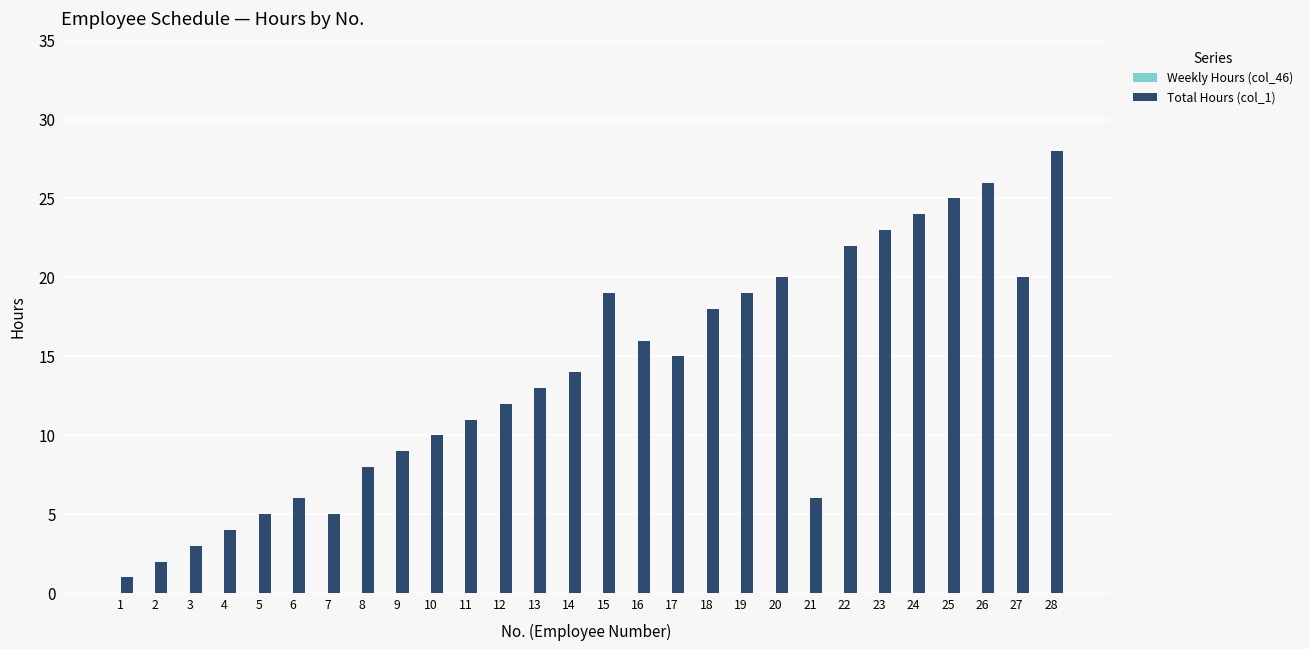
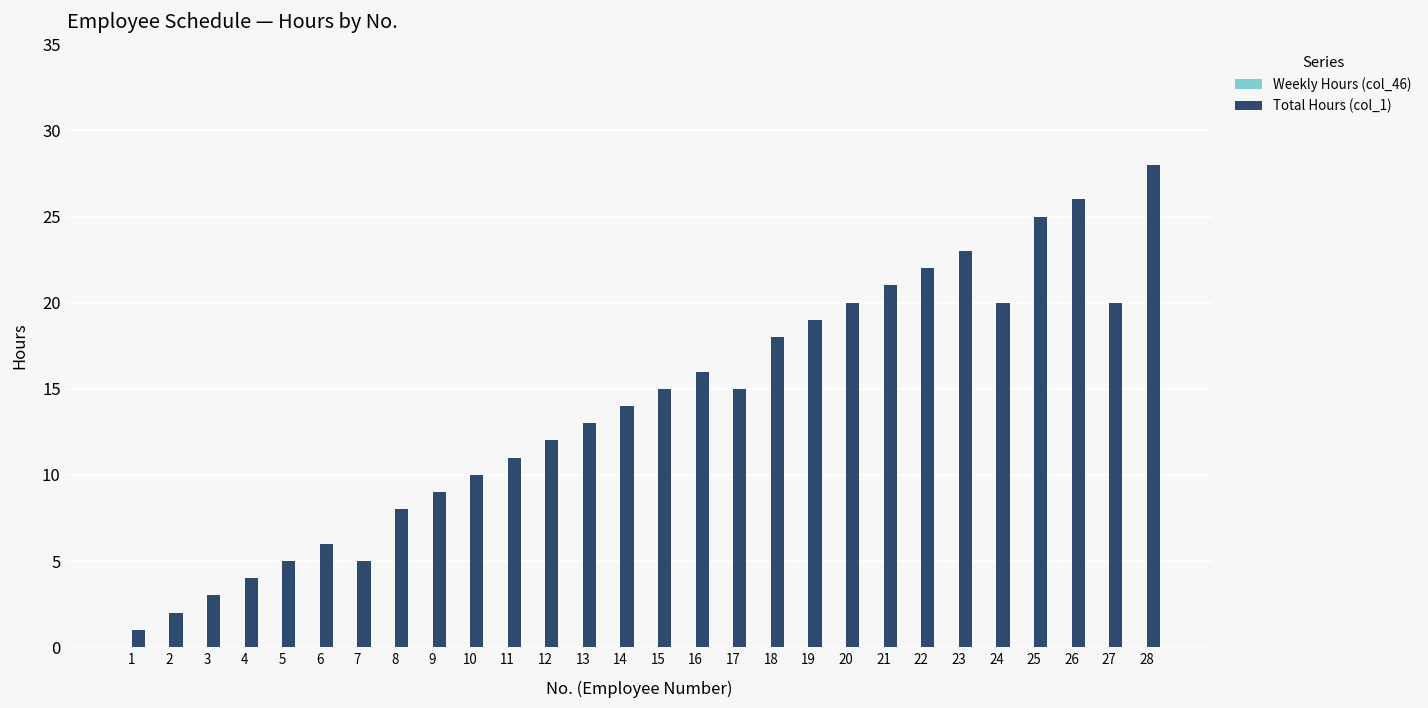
Total Hours (col_1), 15: 19 -> 15
Total Hours (col_1), 21: 6 -> 21
Total Hours (col_1), 24: 24 -> 20
